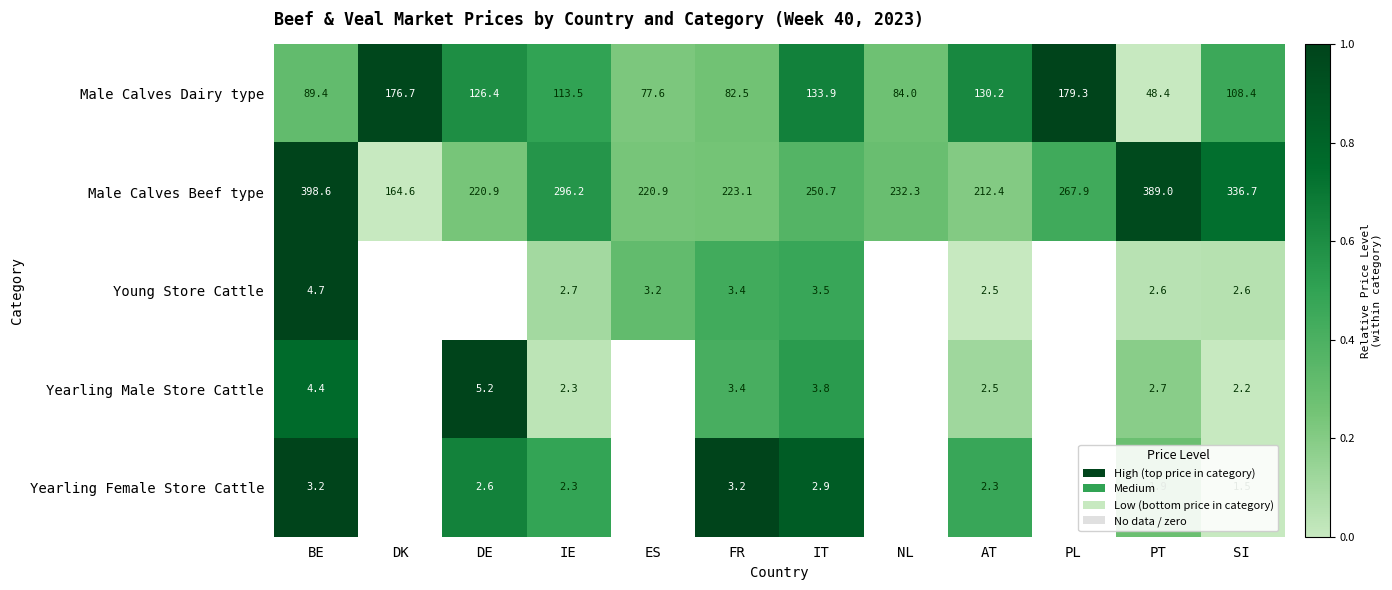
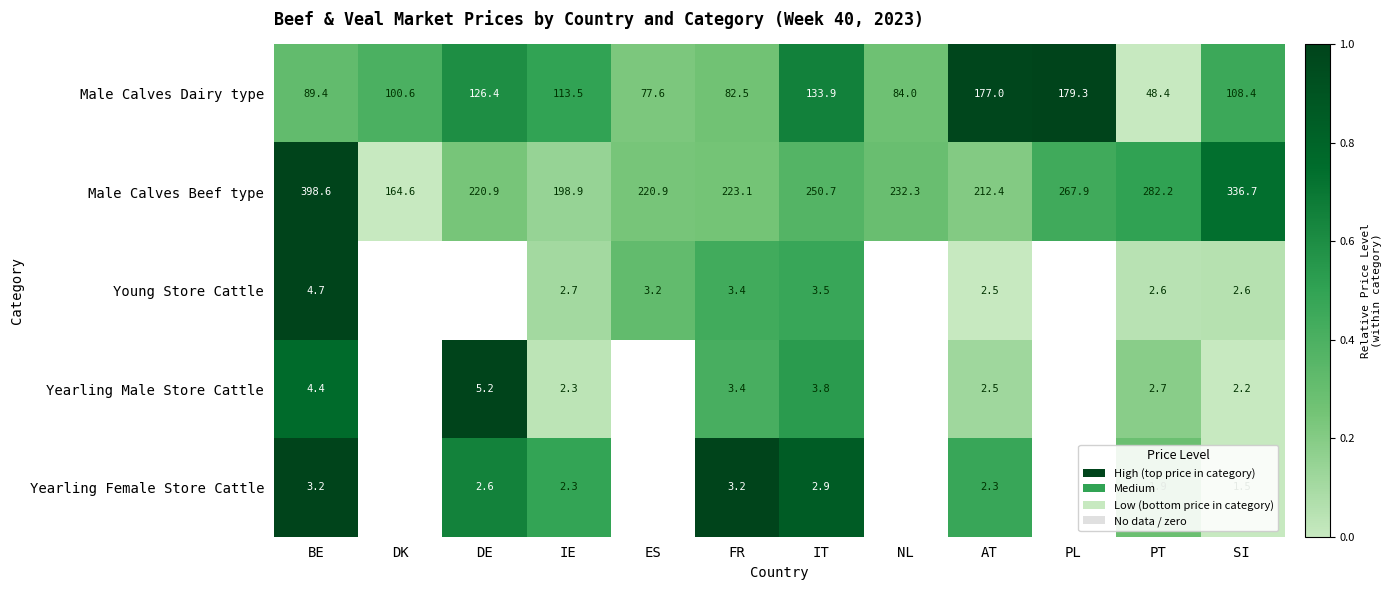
Male Calves Dairy type, DK: 176.7 -> 100.6
Male Calves Dairy type, AT: 130.2 -> 177.0
Male Calves Beef type, IE: 296.2 -> 198.9
Male Calves Beef type, PT: 389.0 -> 282.2
